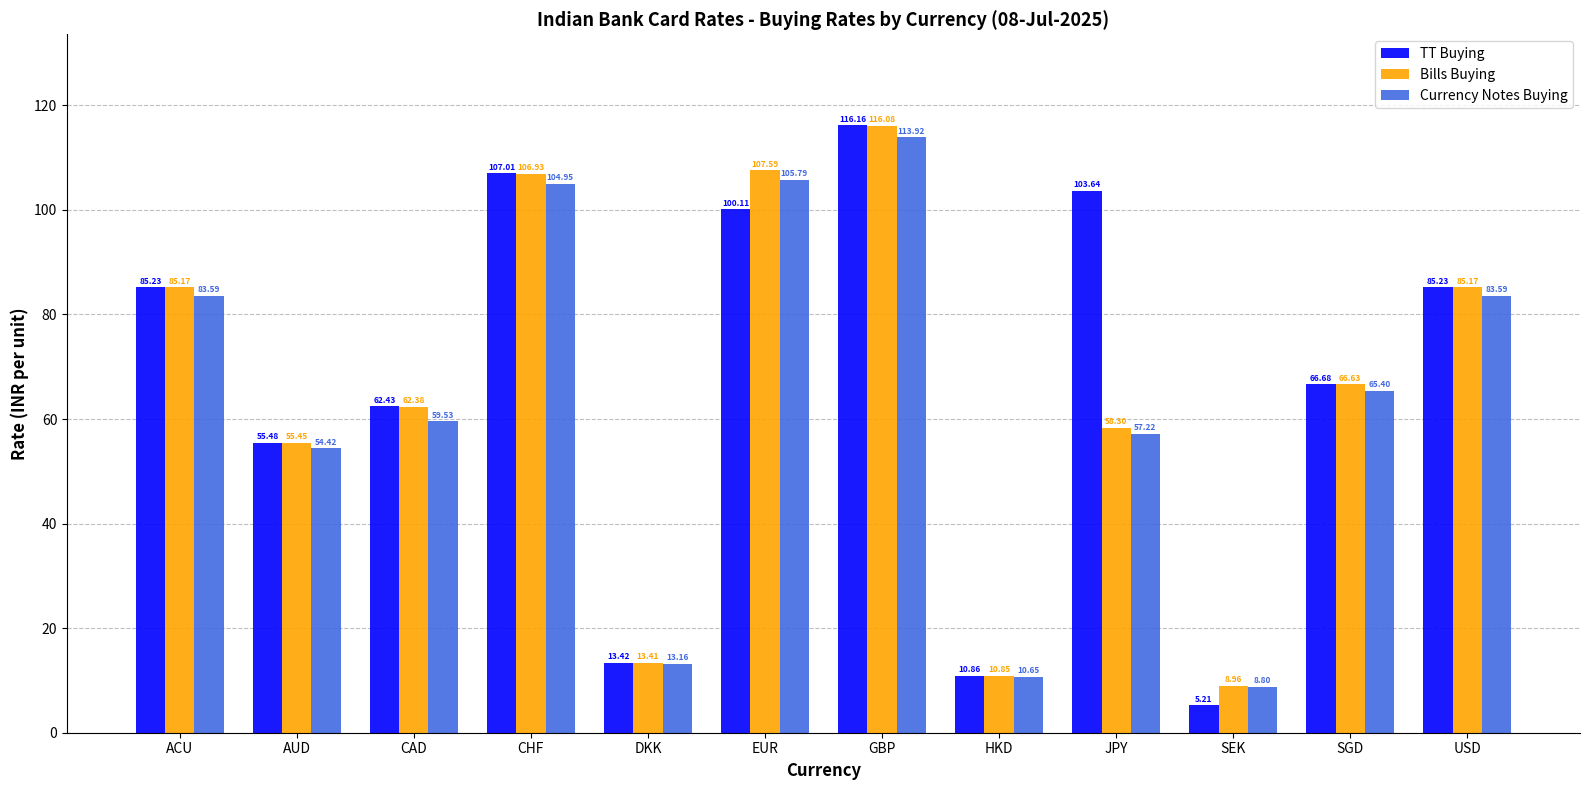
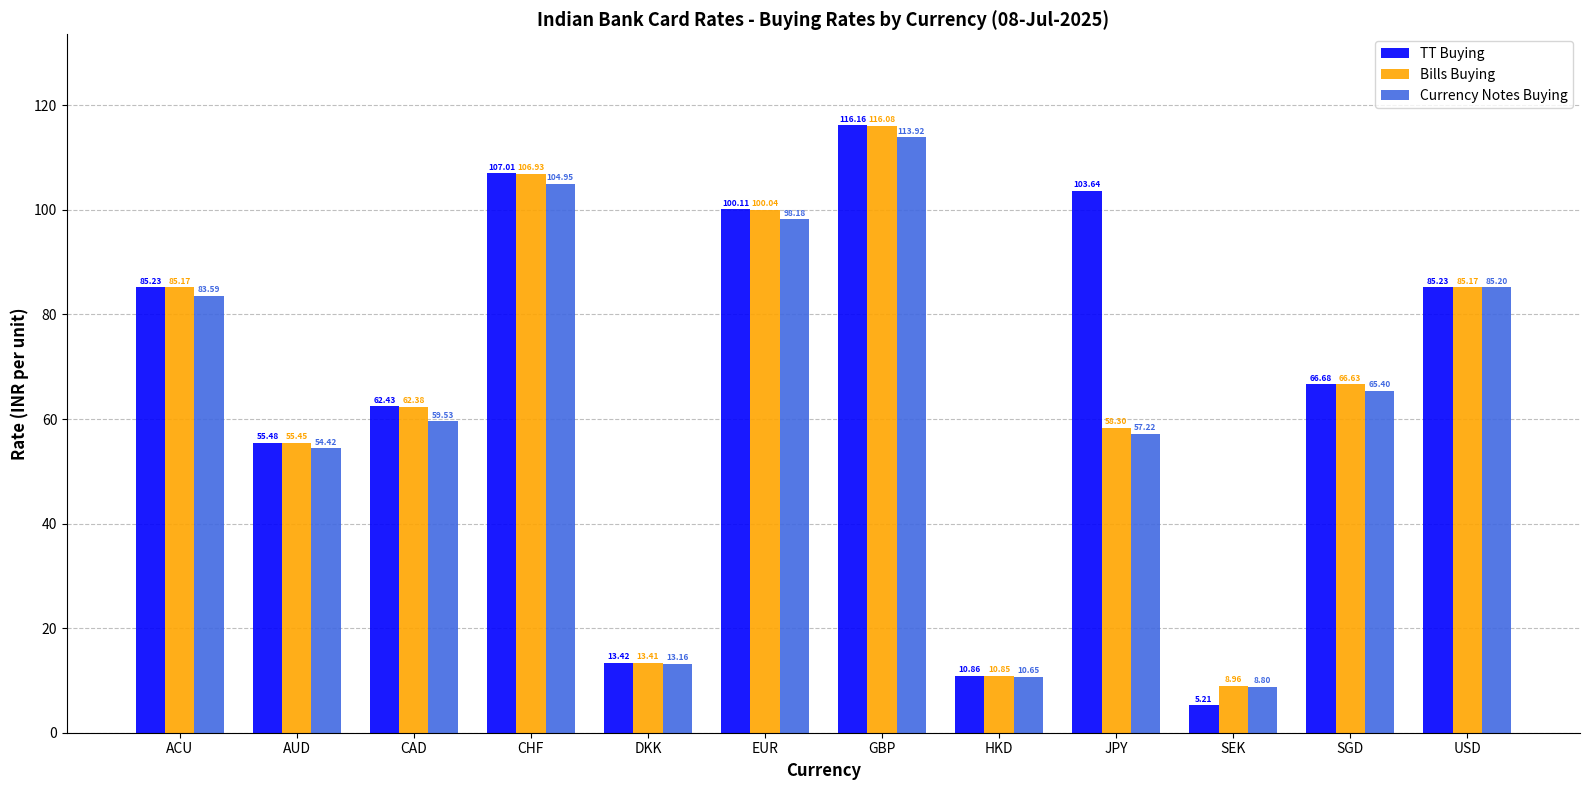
Bills Buying, EUR: 107.59 -> 100.04
Currency Notes Buying, EUR: 105.79 -> 98.18
Currency Notes Buying, USD: 83.59 -> 85.20
